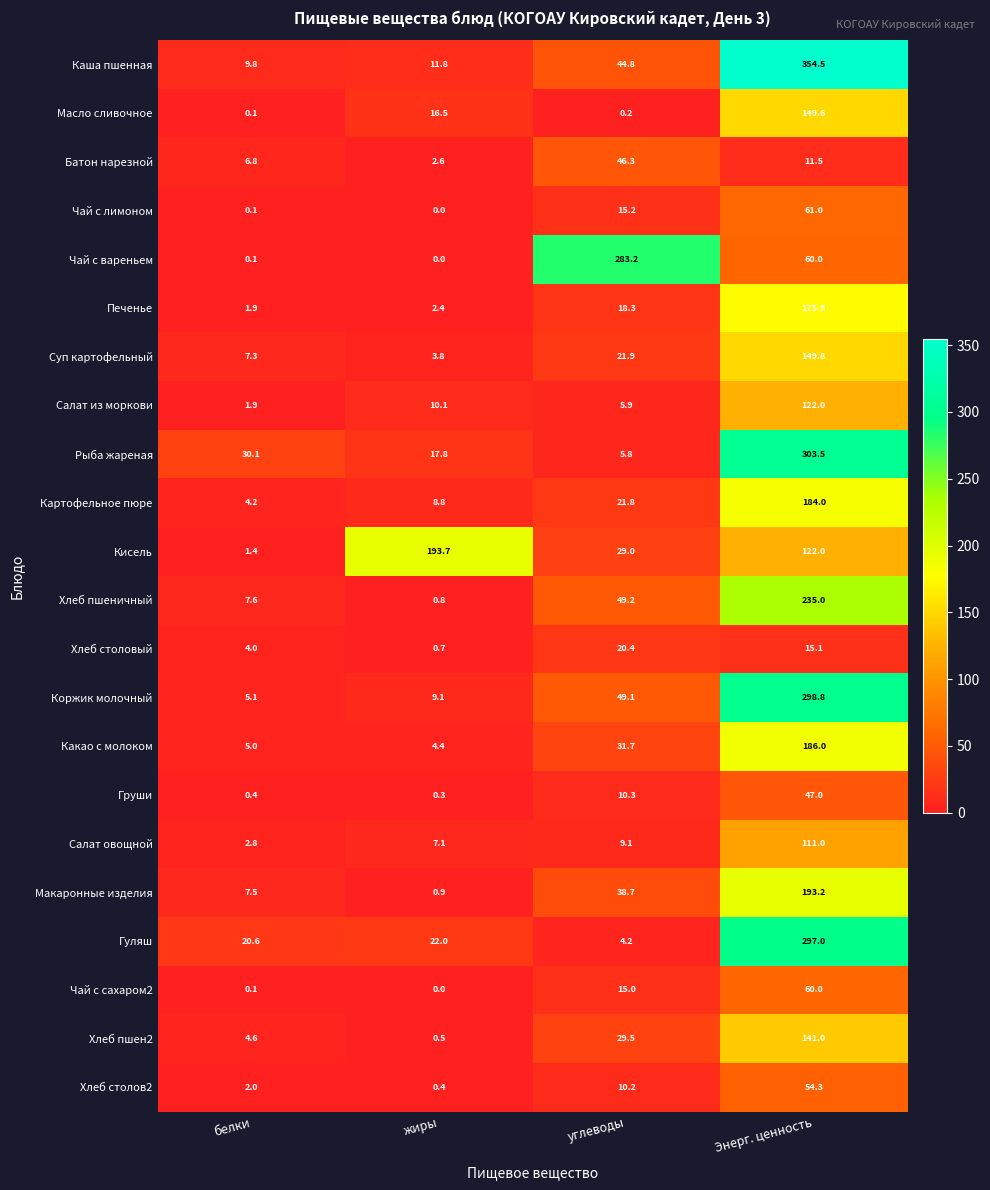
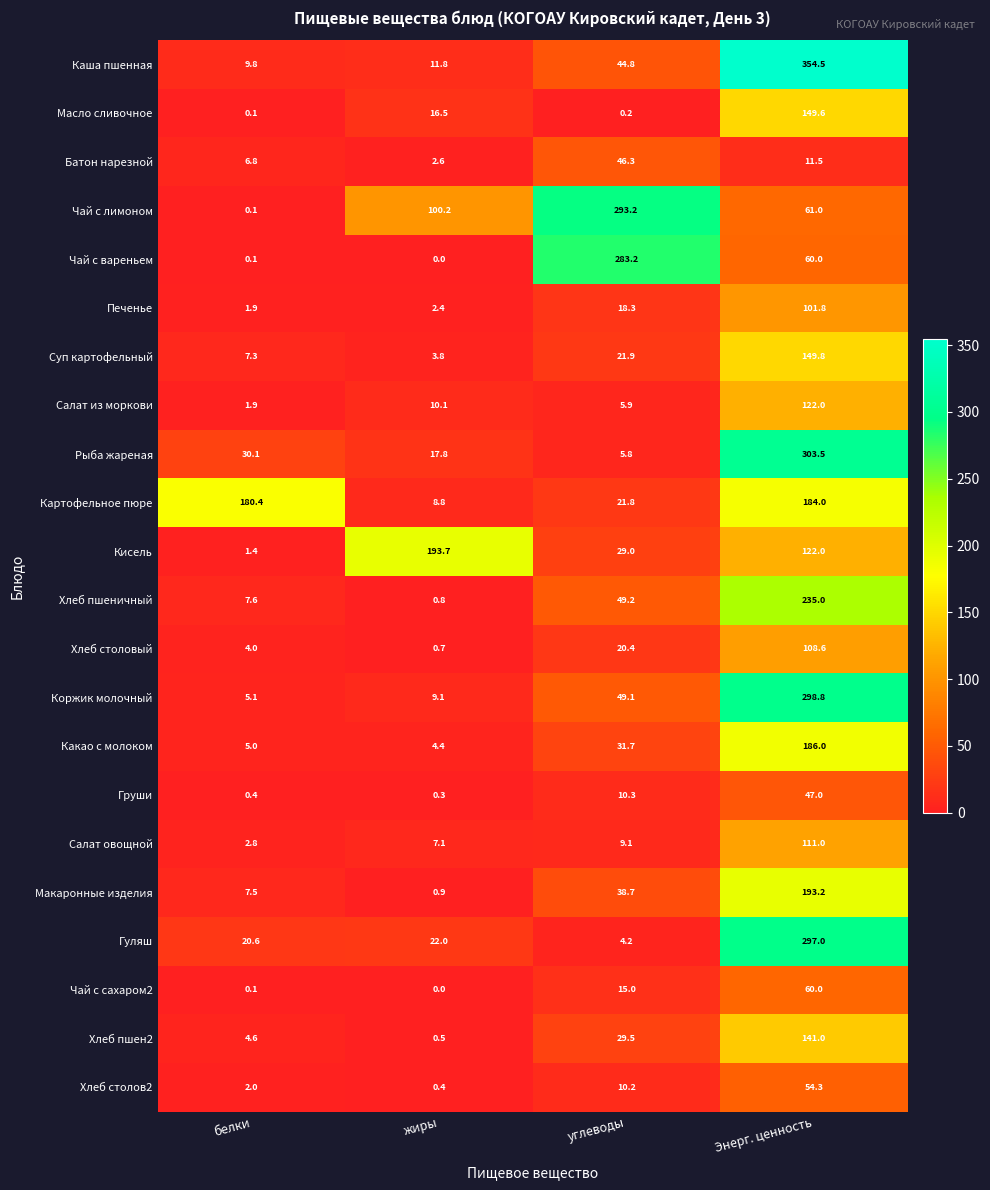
Чай с лимоном, жиры: 0.0 -> 100.2
Чай с лимоном, углеводы: 15.2 -> 293.2
Печенье, Энерг. ценность: 175.9 -> 101.8
Картофельное пюре, белки: 4.2 -> 180.4
Хлеб столовый, Энерг. ценность: 15.1 -> 108.6
